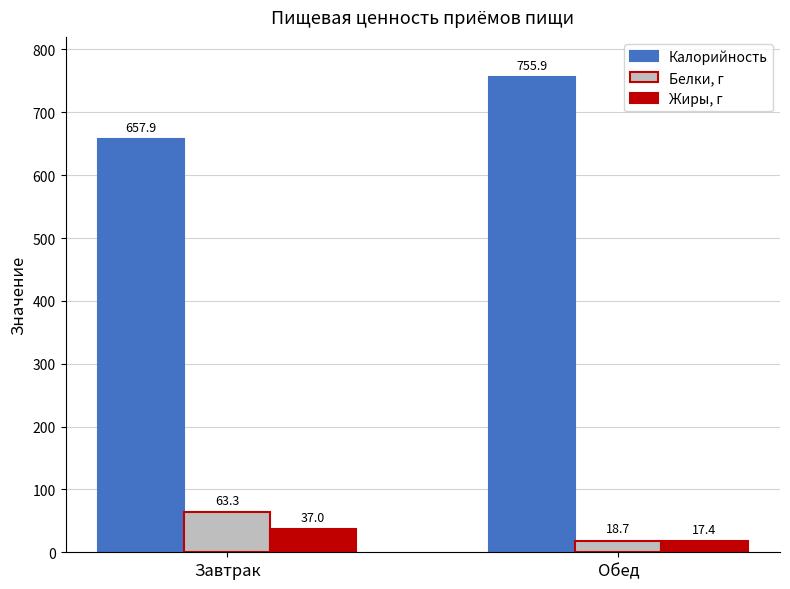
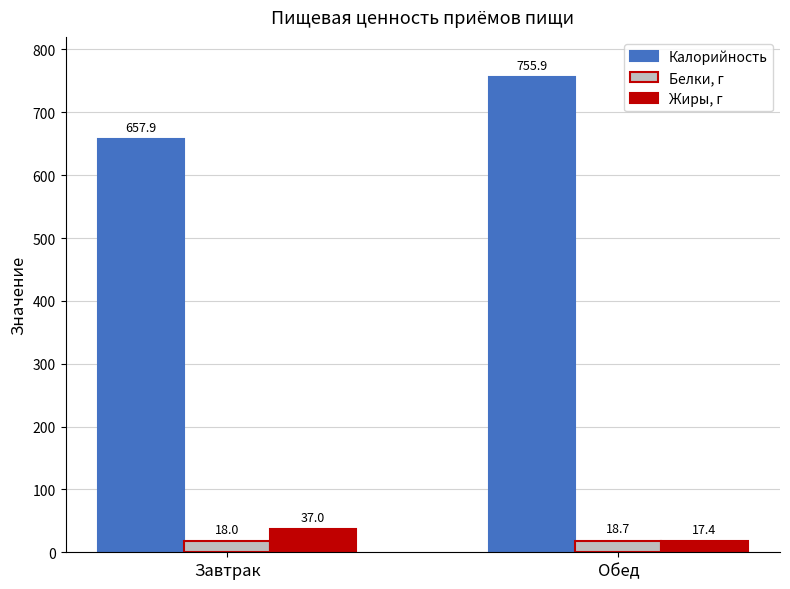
Белки, г, Завтрак: 63.3 -> 18.0
